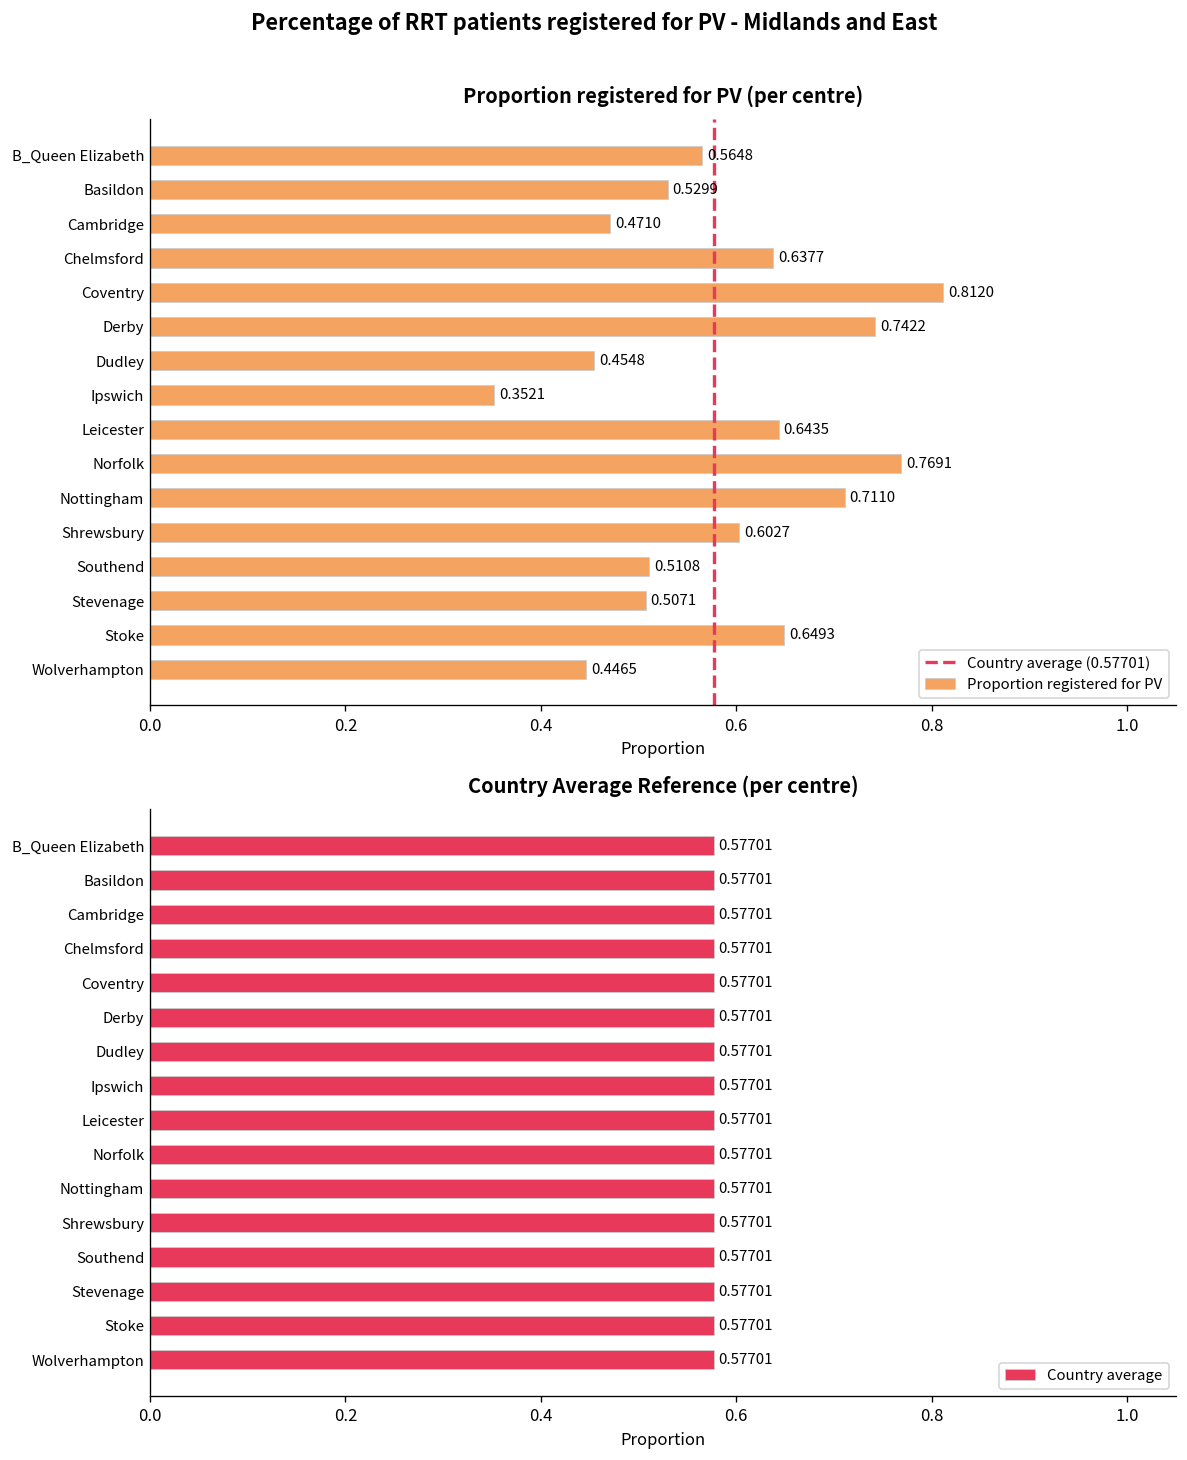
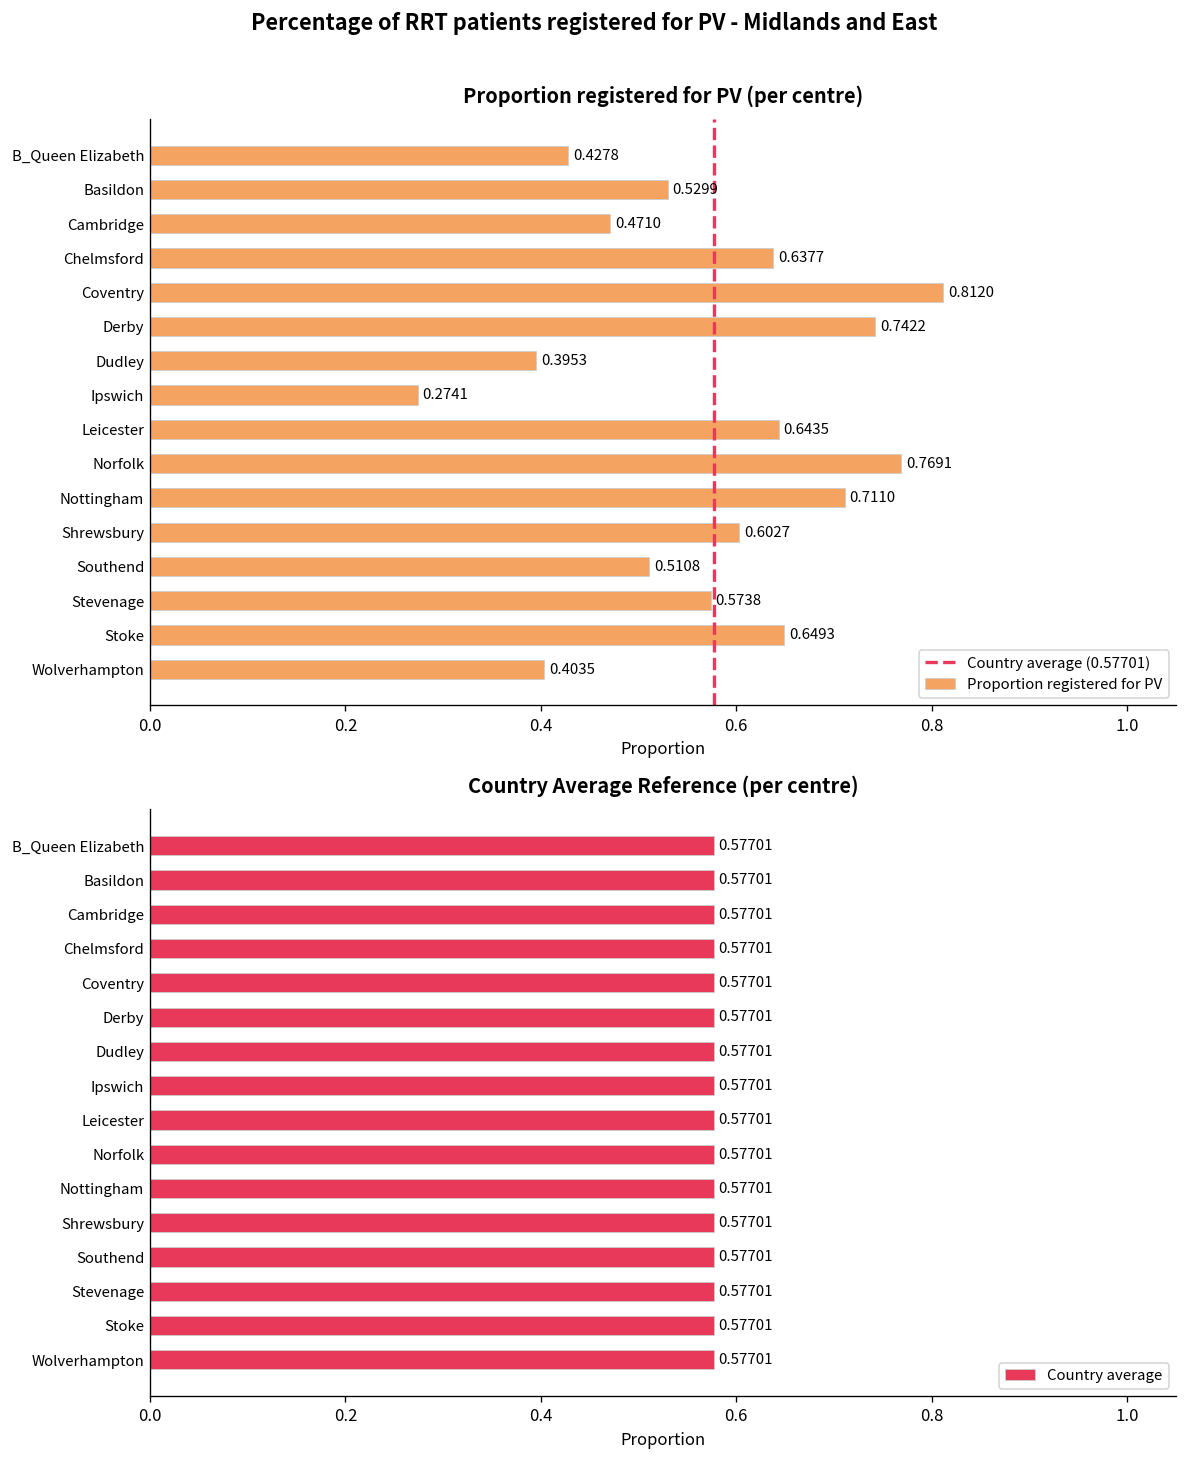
Proportion registered for PV (per centre), B_Queen Elizabeth: 0.5648 -> 0.4278
Proportion registered for PV (per centre), Dudley: 0.4548 -> 0.3953
Proportion registered for PV (per centre), Ipswich: 0.3521 -> 0.2741
Proportion registered for PV (per centre), Stevenage: 0.5071 -> 0.5738
Proportion registered for PV (per centre), Wolverhampton: 0.4465 -> 0.4035
